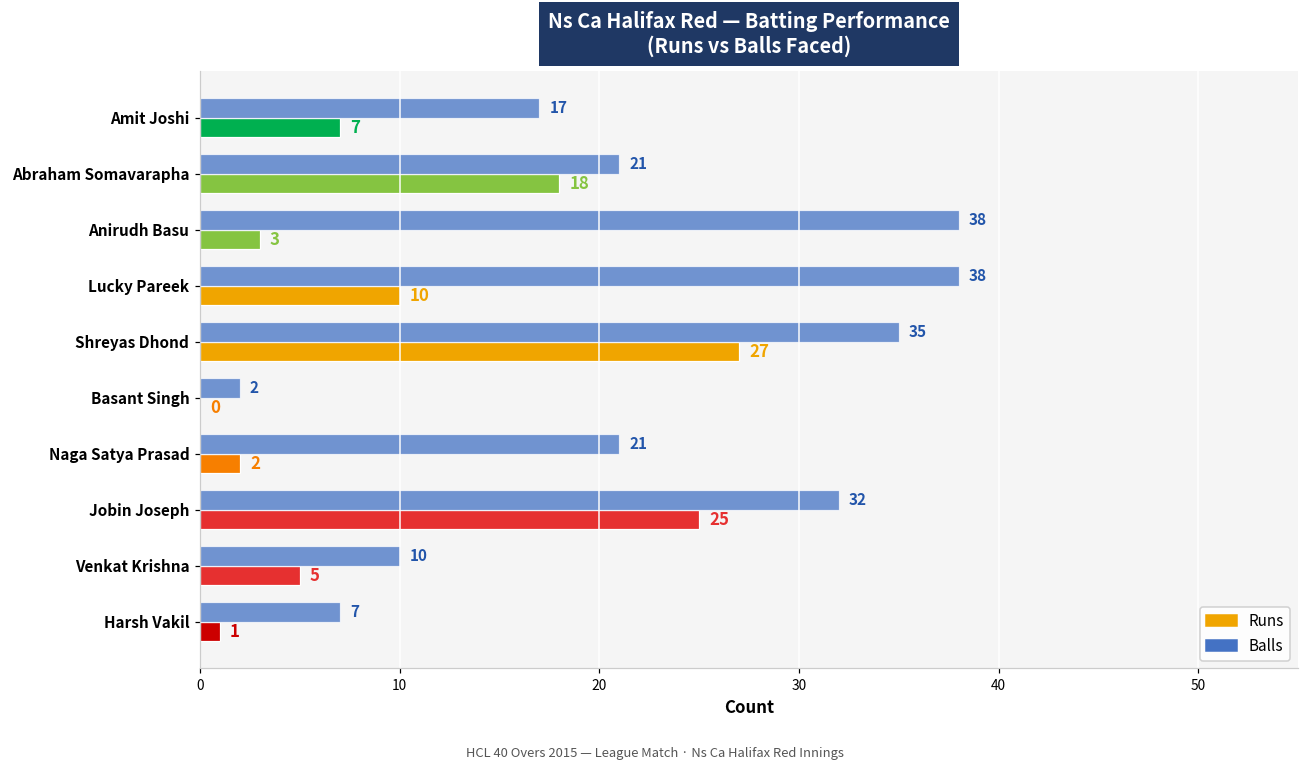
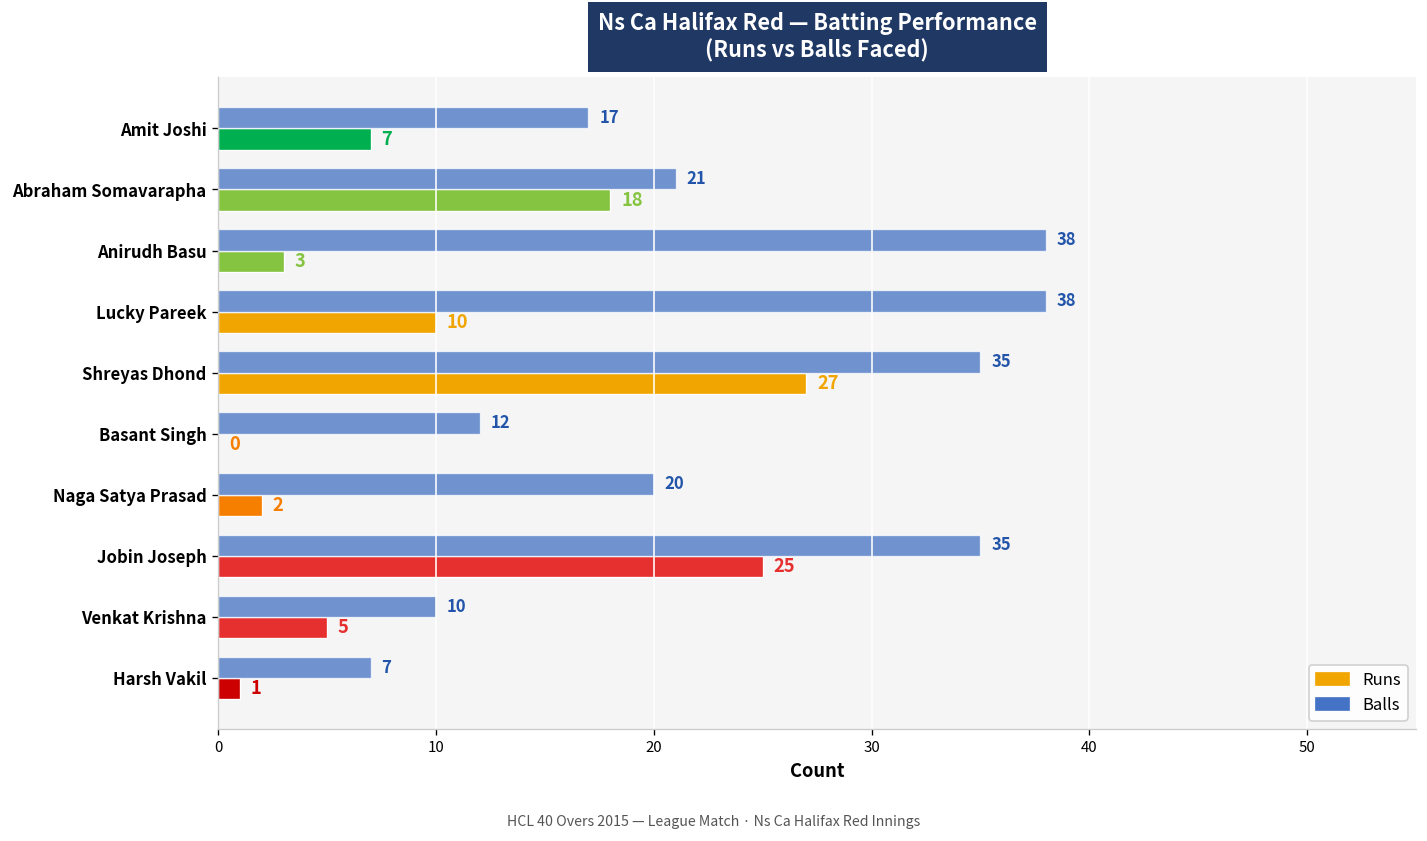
Balls, Basant Singh: 2 -> 12
Balls, Naga Satya Prasad: 21 -> 20
Balls, Jobin Joseph: 32 -> 35
